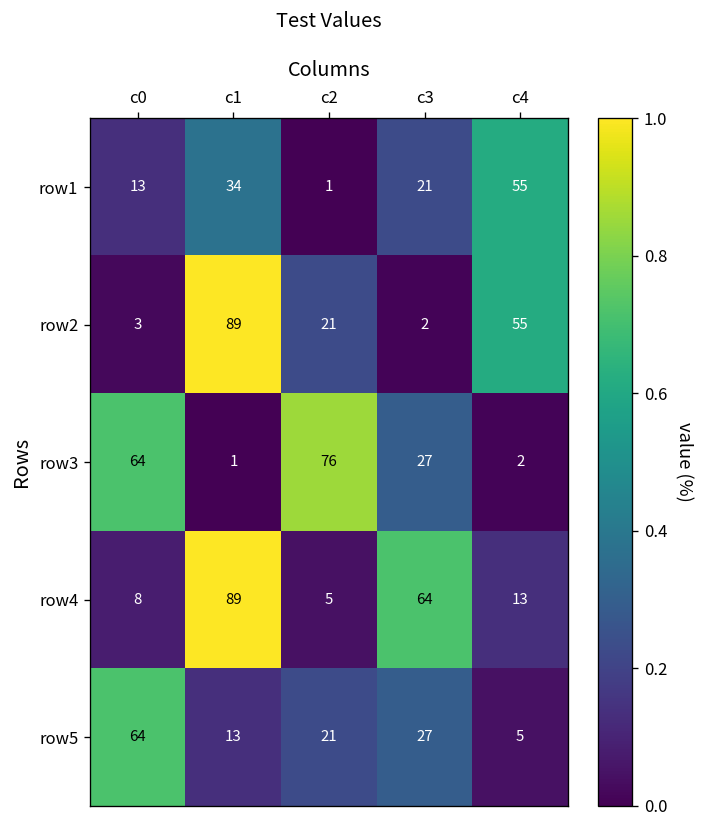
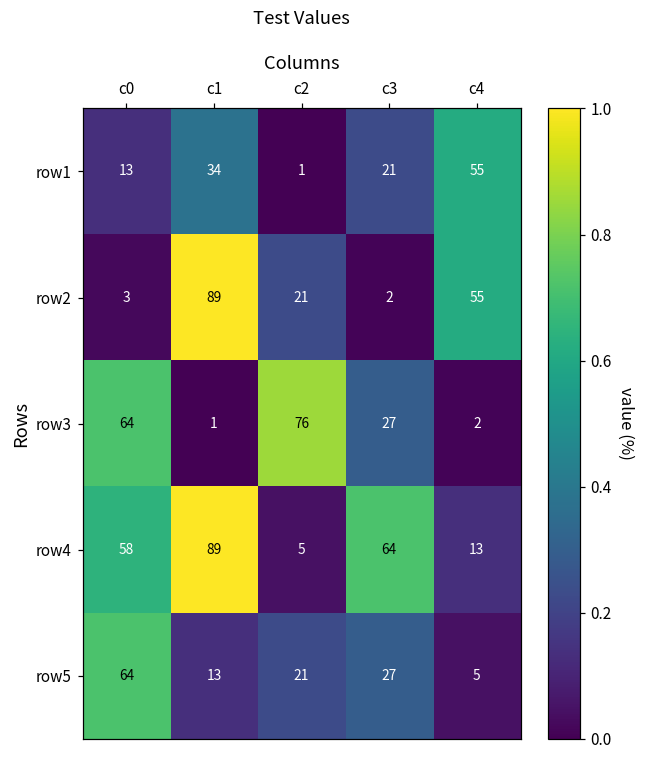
row4, c0: 8 -> 58
